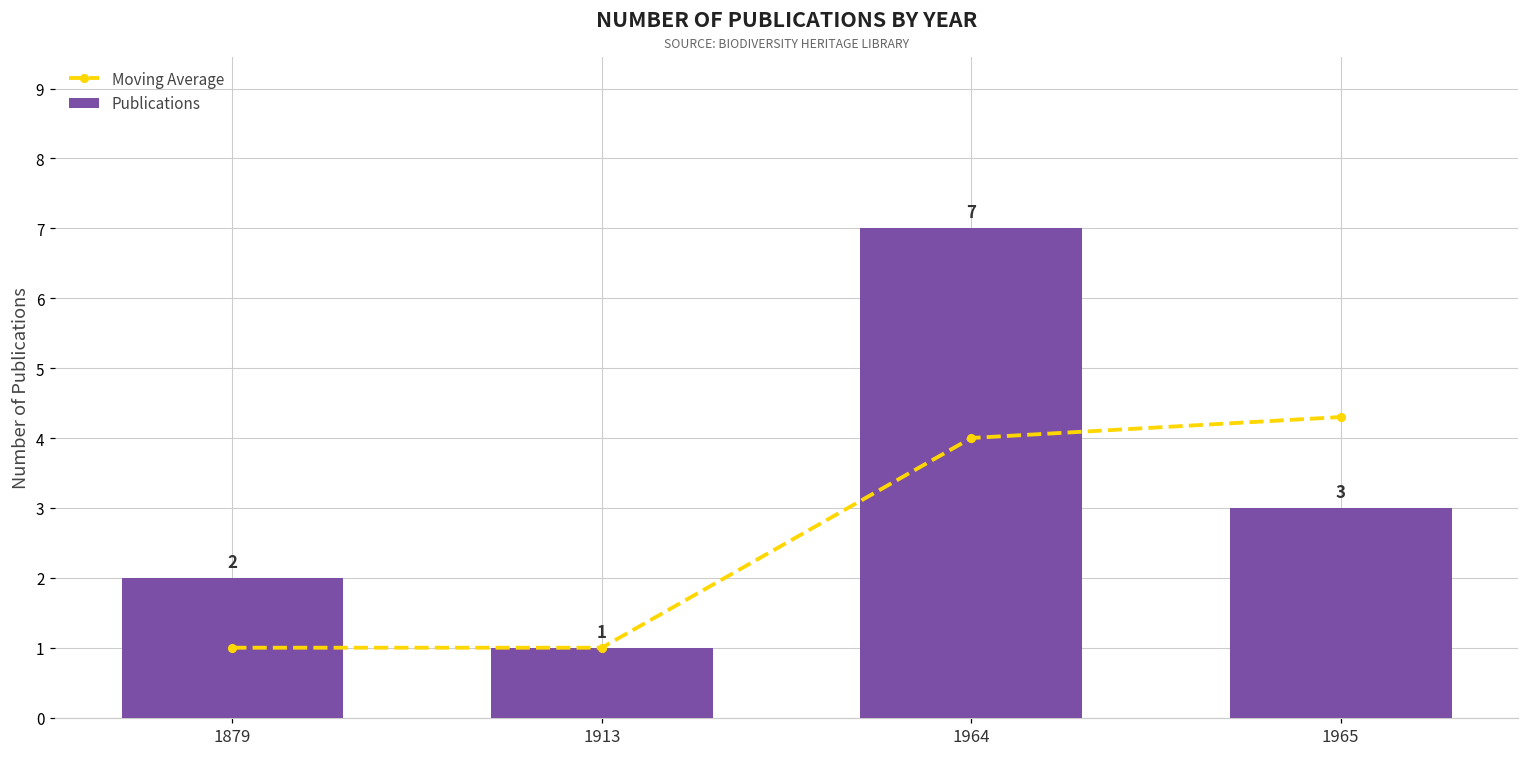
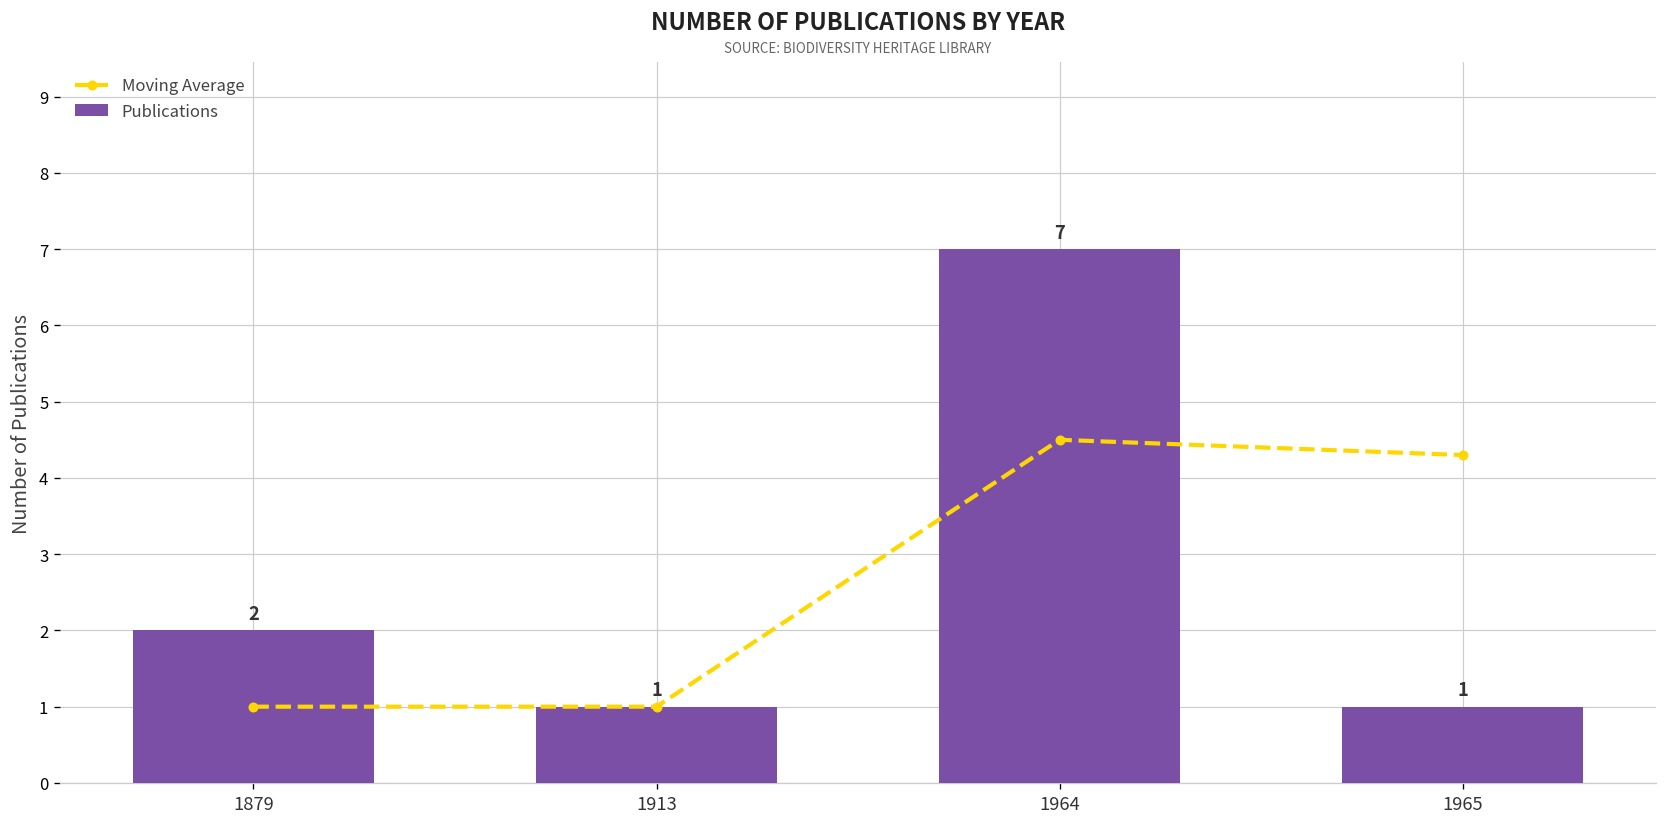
Moving Average, 1964: 4.0 -> 4.5
Publications, 1965: 3 -> 1
